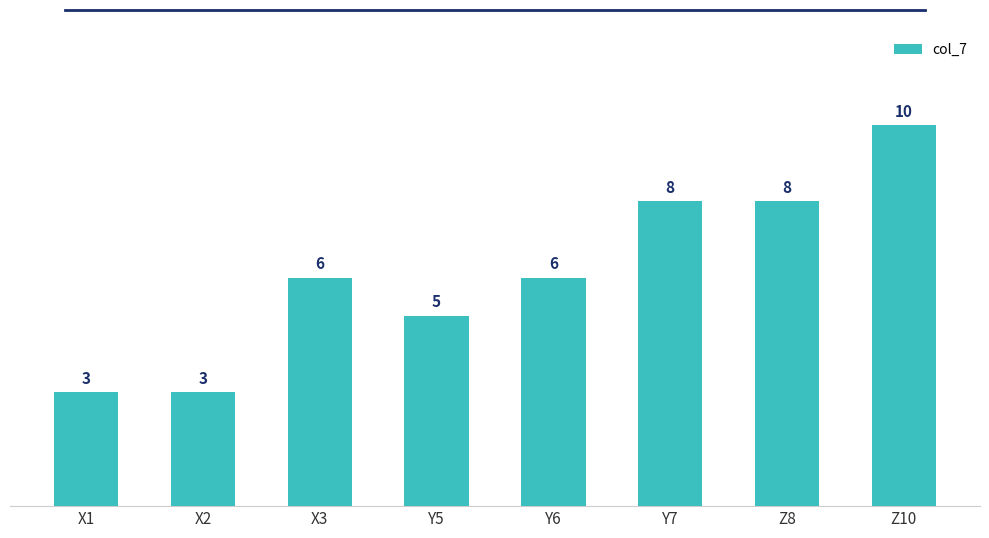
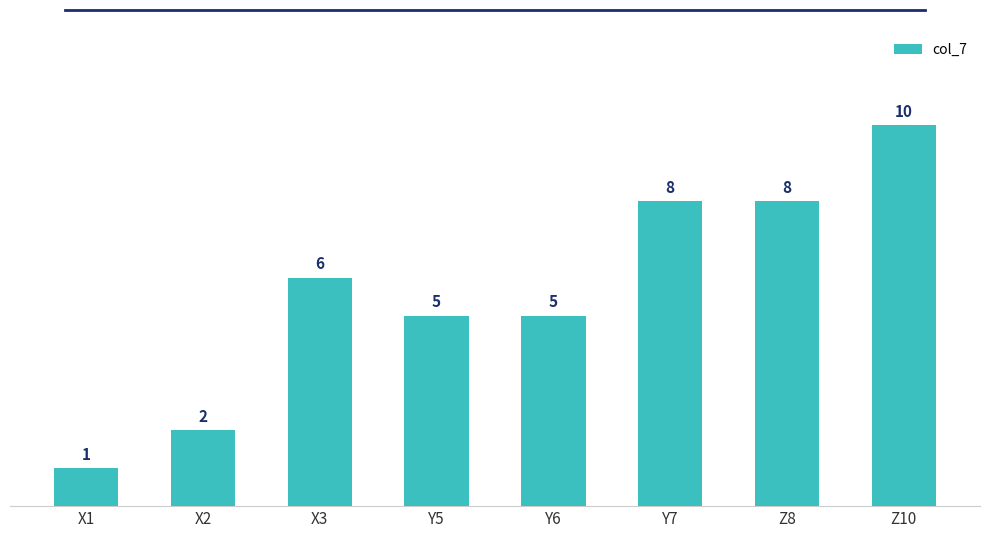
X1: 3 -> 1
X2: 3 -> 2
Y6: 6 -> 5
